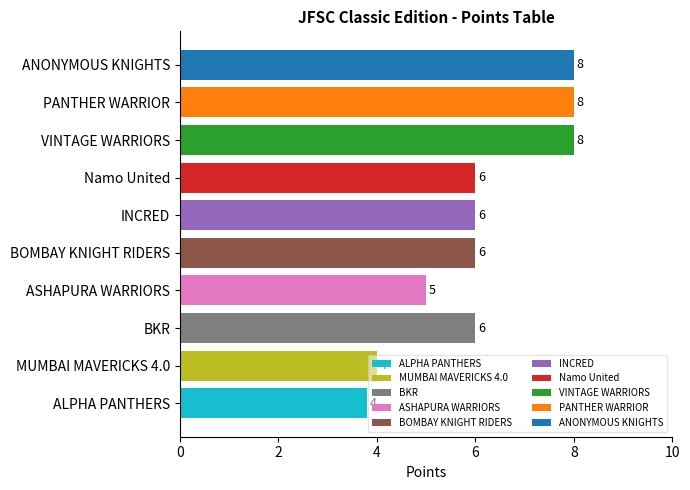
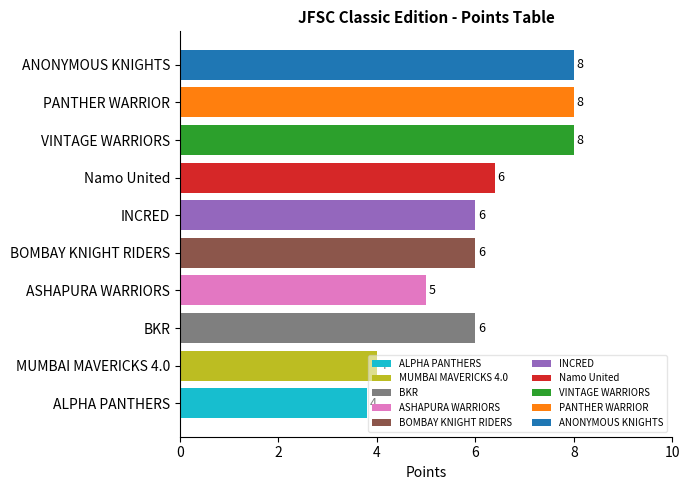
Namo United: 6.0 -> 6.4
